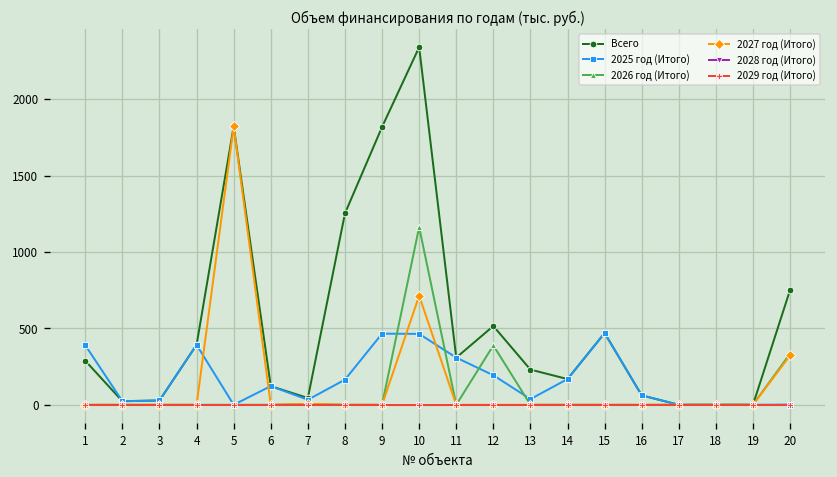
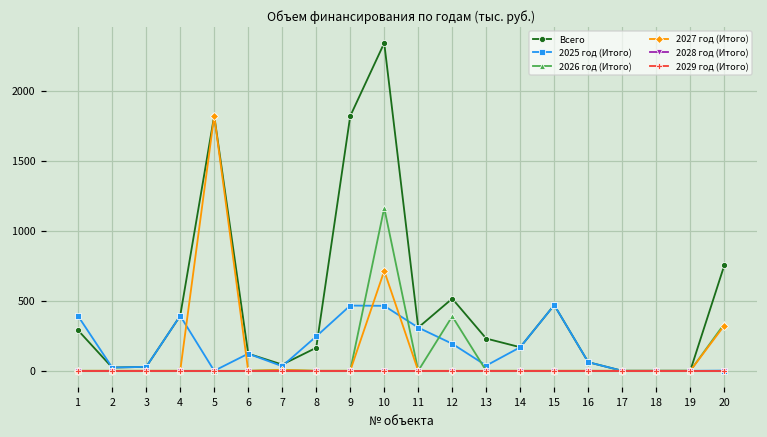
Всего, 8: 1250 -> 160
2025 год (Итого), 8: 160 -> 250
